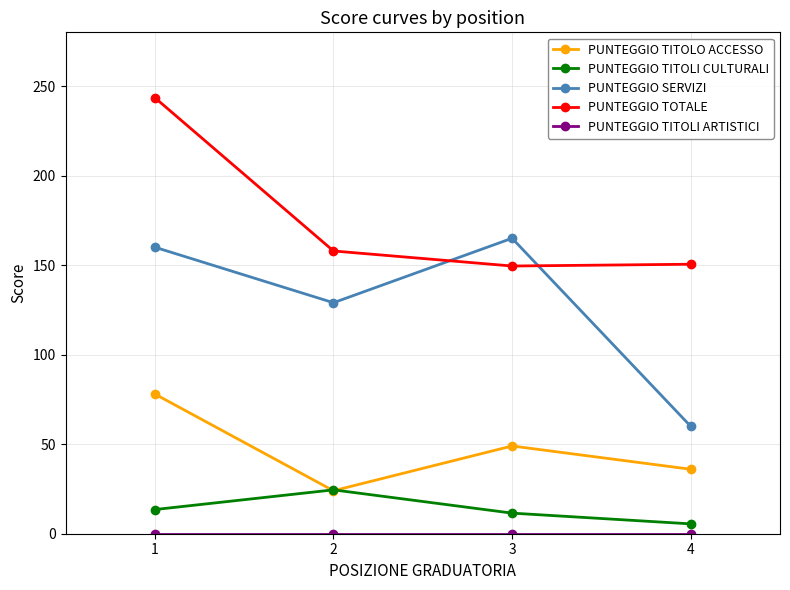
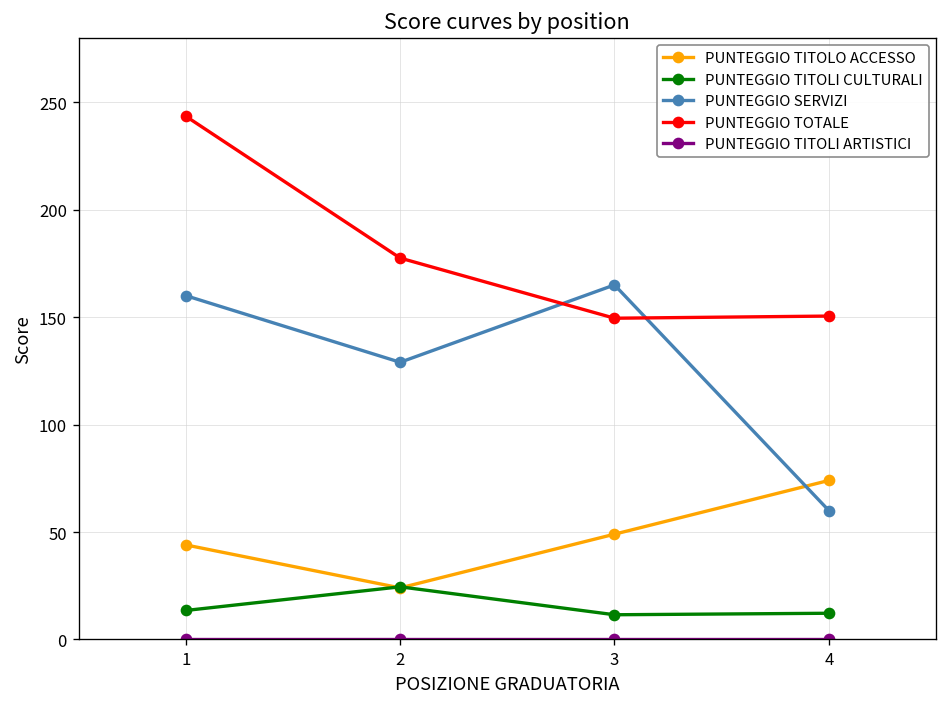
PUNTEGGIO TITOLO ACCESSO, 1: 78 -> 44
PUNTEGGIO TOTALE, 2: 158 -> 178
PUNTEGGIO TITOLO ACCESSO, 4: 36 -> 74
PUNTEGGIO TITOLI CULTURALI, 4: 6 -> 12
